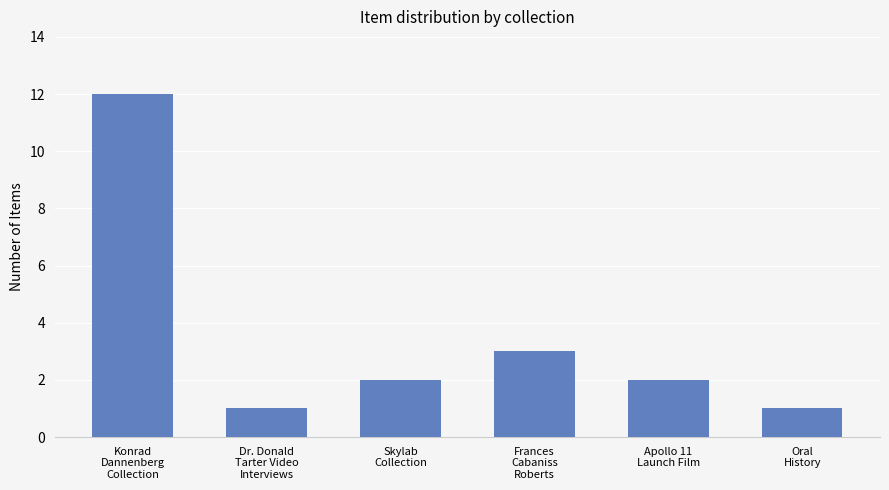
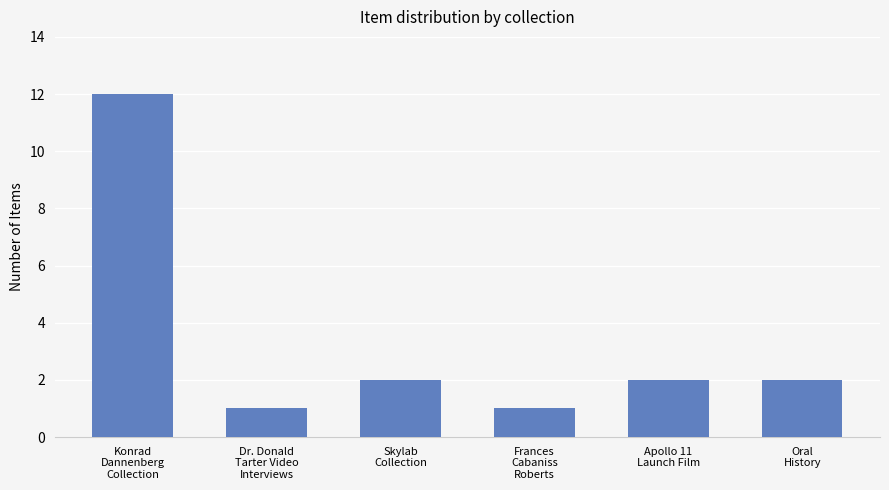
Frances Cabaniss Roberts: 3 -> 1
Oral History: 1 -> 2
